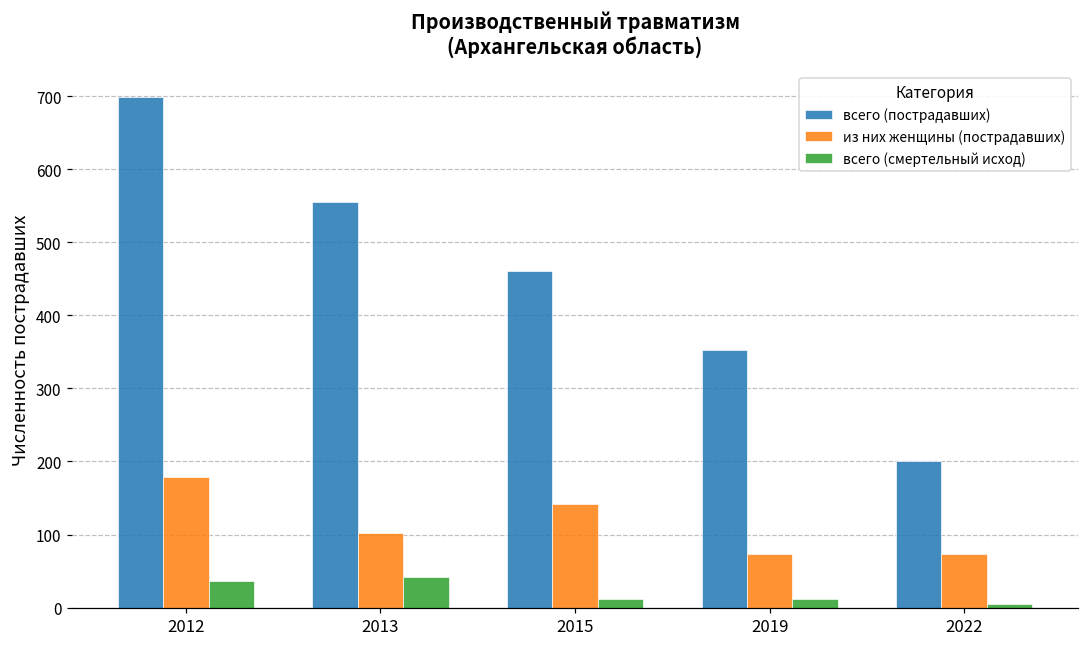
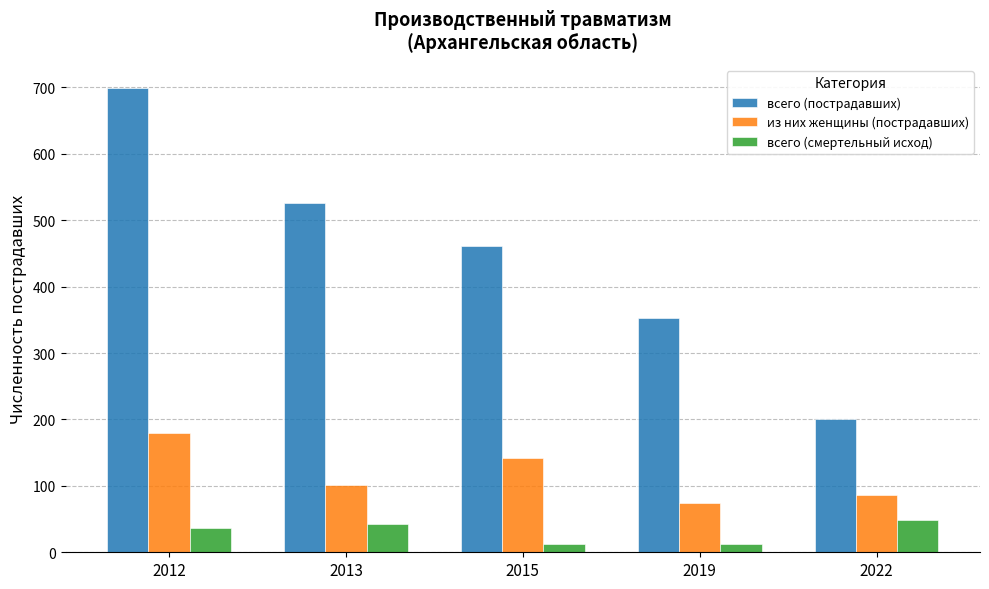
всего (пострадавших), 2013: 560 -> 530
из них женщины (пострадавших), 2022: 70 -> 90
всего (смертельный исход), 2022: 10 -> 50
